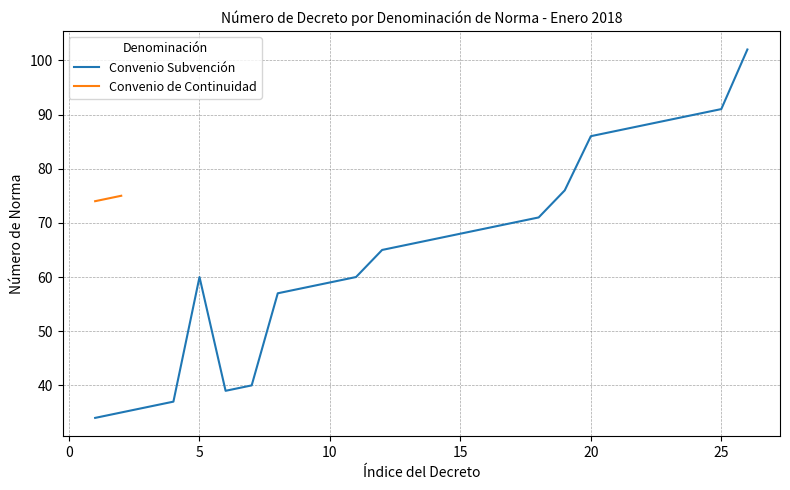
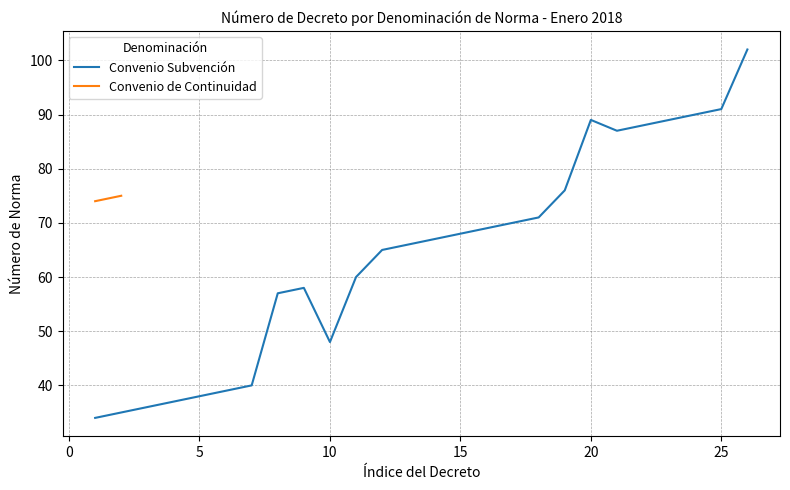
Convenio Subvención, 5: 60 -> 38
Convenio Subvención, 10: 59 -> 48
Convenio Subvención, 20: 86 -> 89
